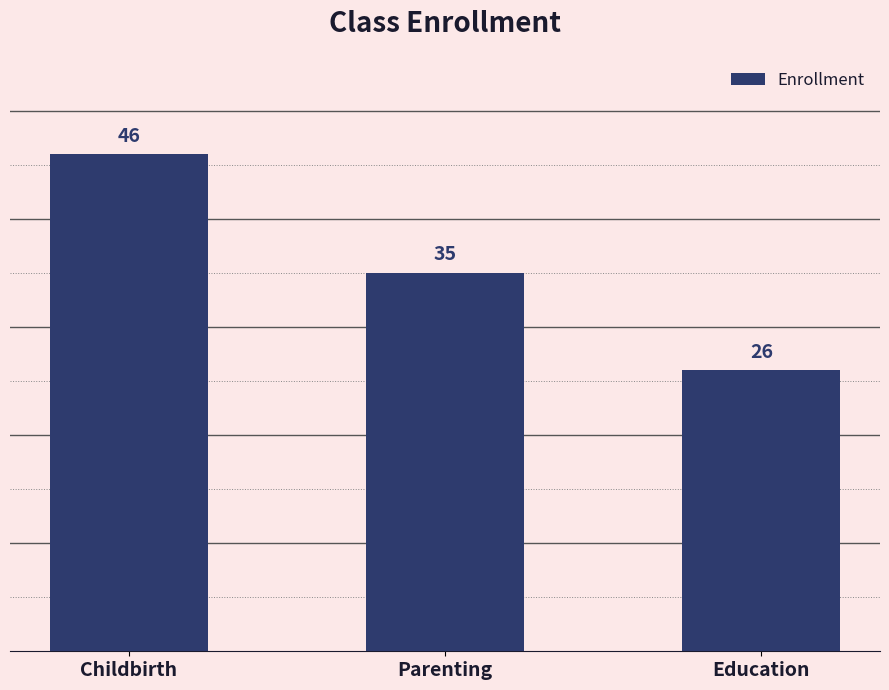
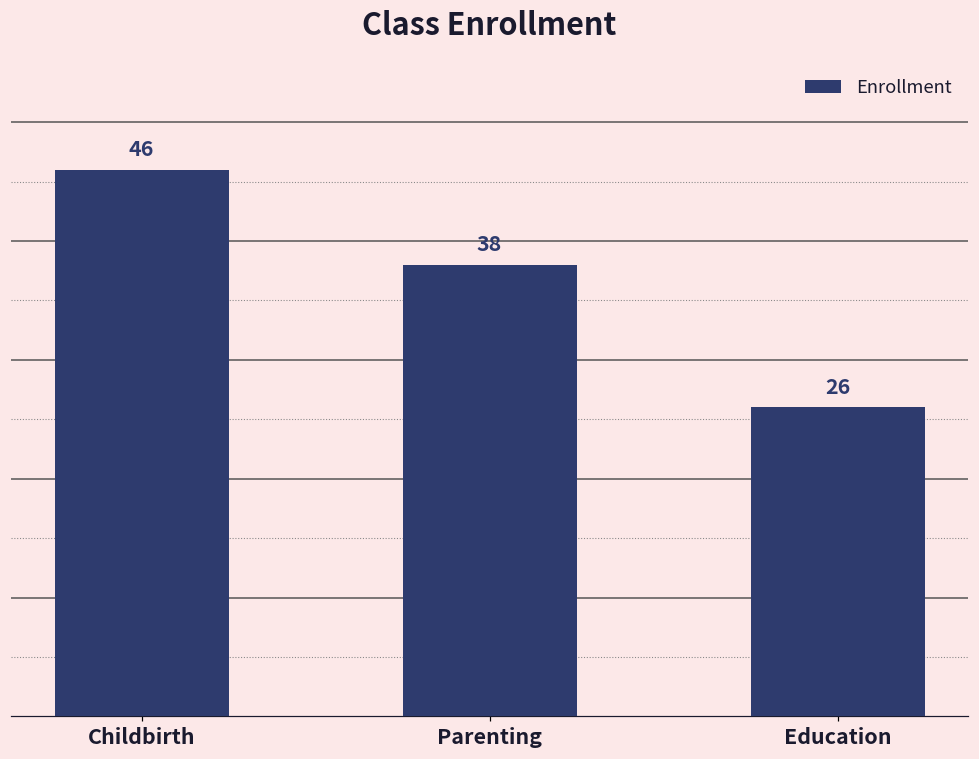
Parenting: 35 -> 38
